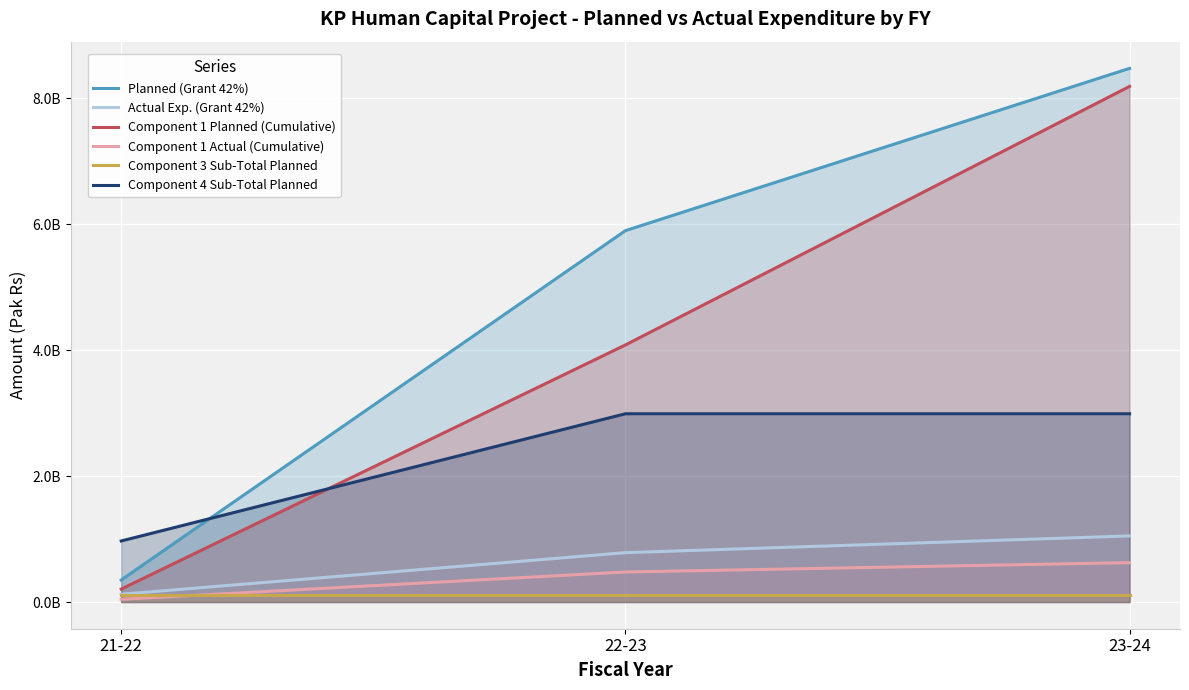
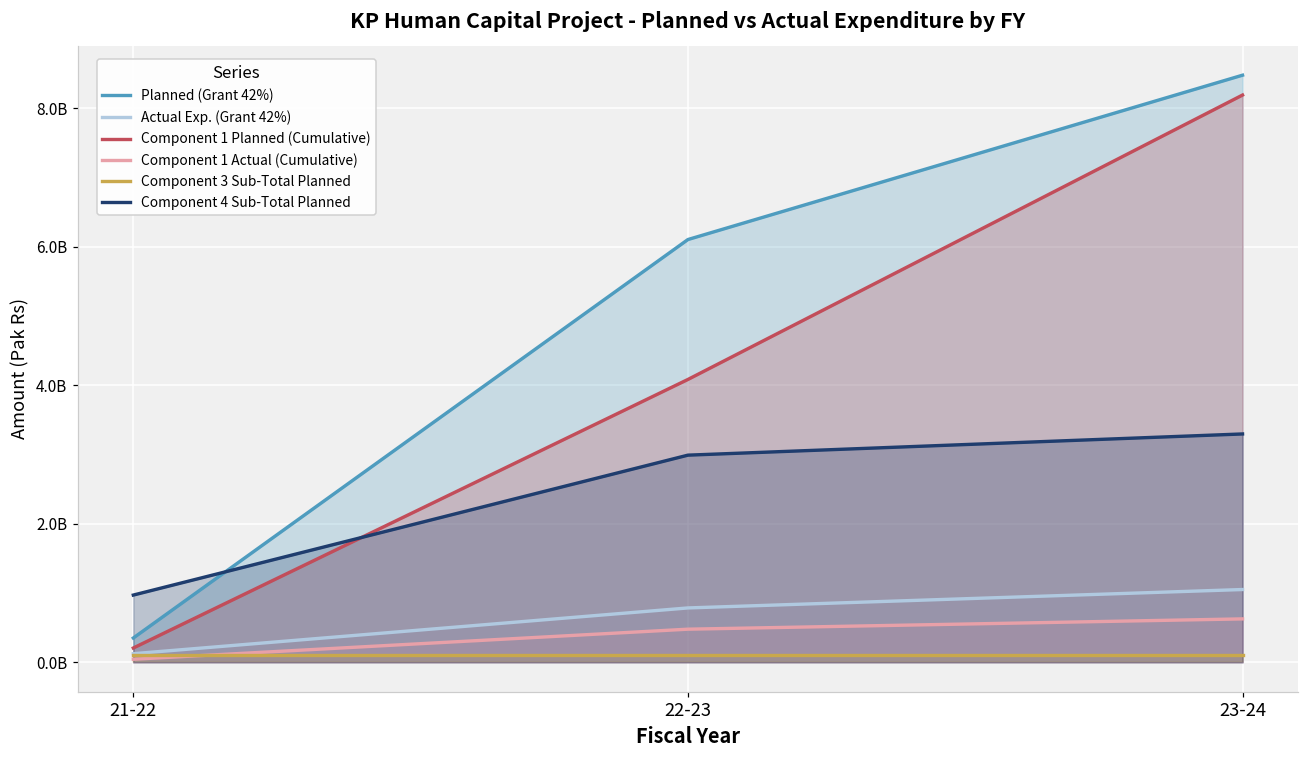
Planned (Grant 42%), 22-23: 5900000000 -> 6100000000
Component 4 Sub-Total Planned, 23-24: 3000000000 -> 3300000000
